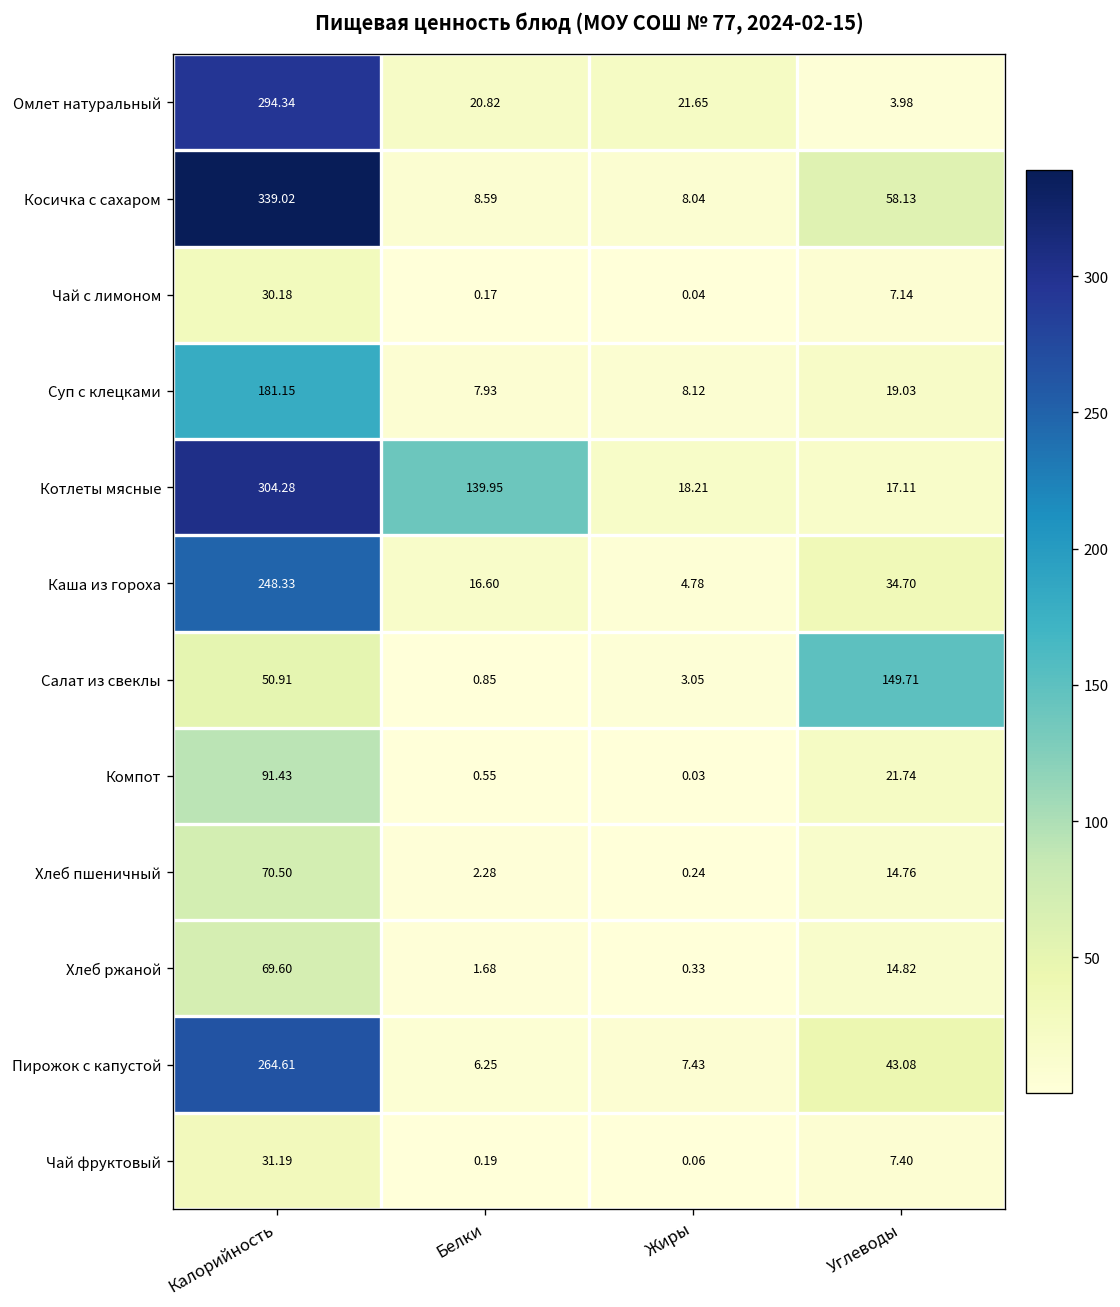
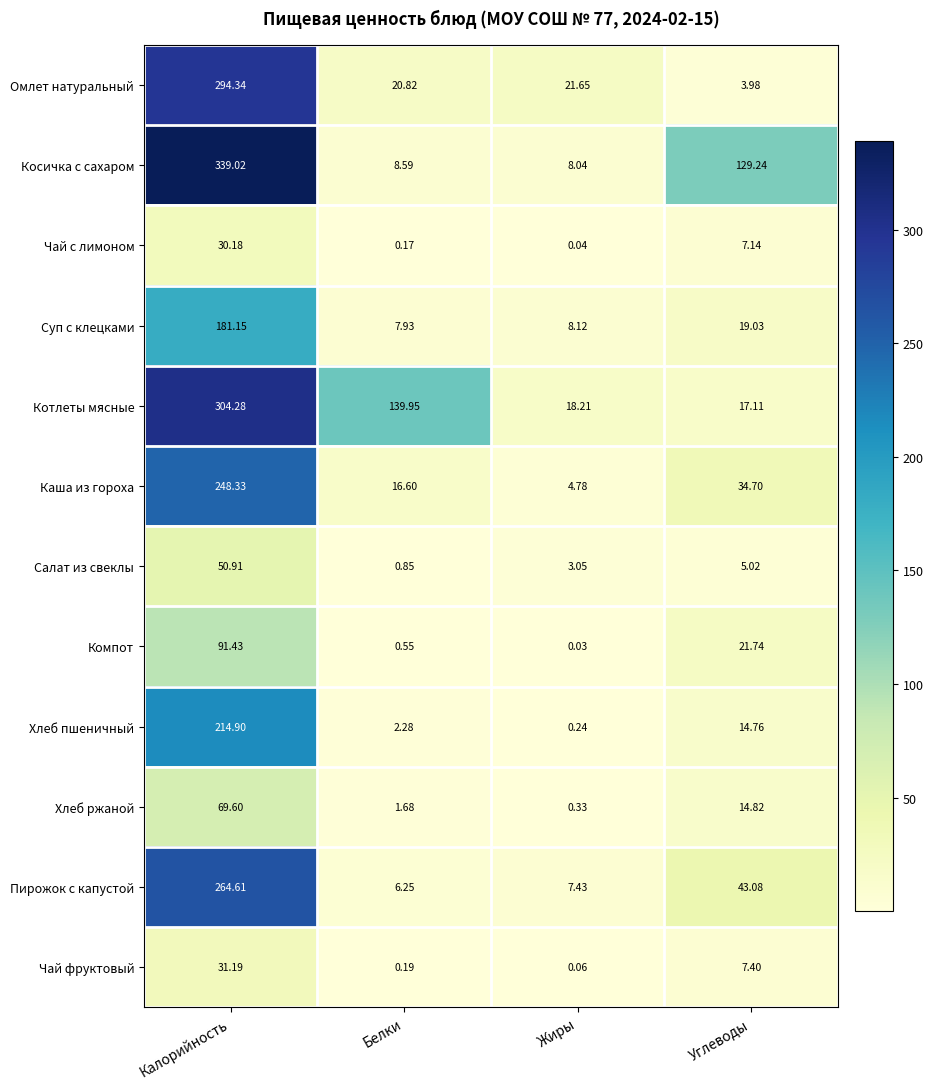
Косичка с сахаром, Углеводы: 58.13 -> 129.24
Салат из свеклы, Углеводы: 149.71 -> 5.02
Хлеб пшеничный, Калорийность: 70.50 -> 214.90
